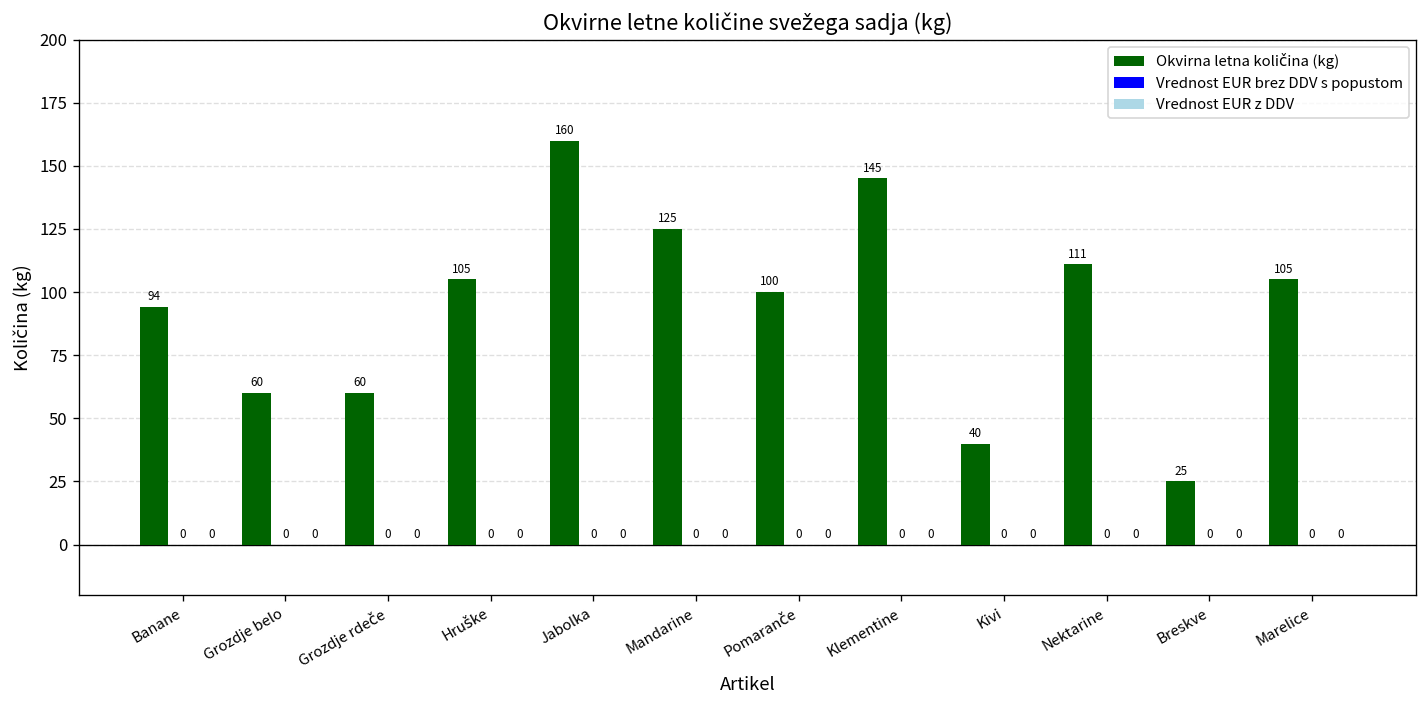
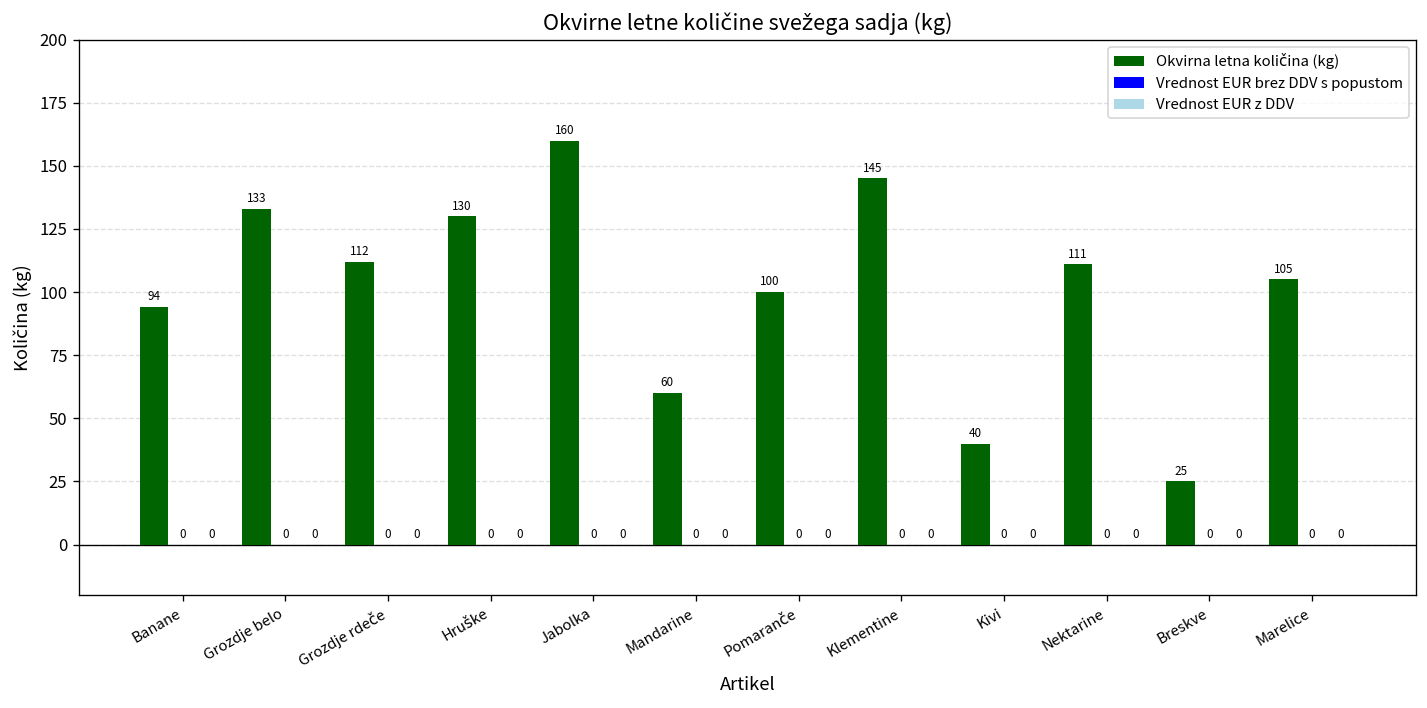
Okvirna letna količina (kg), Grozdje belo: 60 -> 133
Okvirna letna količina (kg), Grozdje rdeče: 60 -> 112
Okvirna letna količina (kg), Hruške: 105 -> 130
Okvirna letna količina (kg), Mandarine: 125 -> 60
